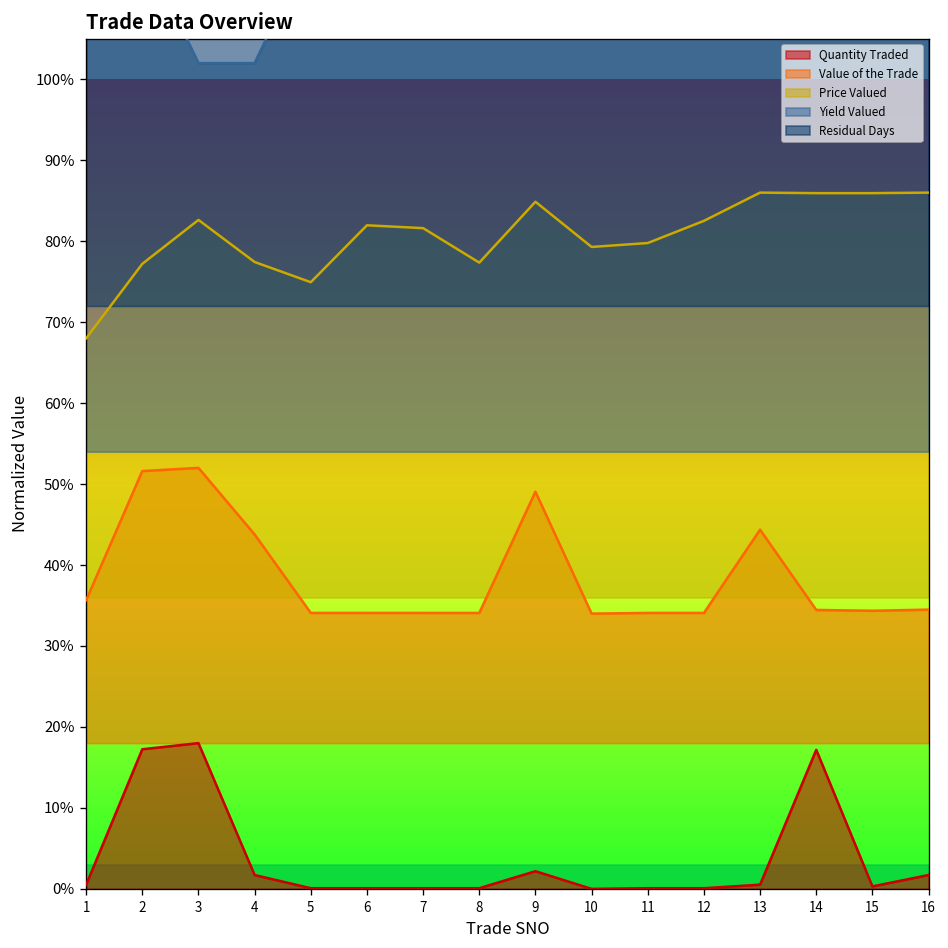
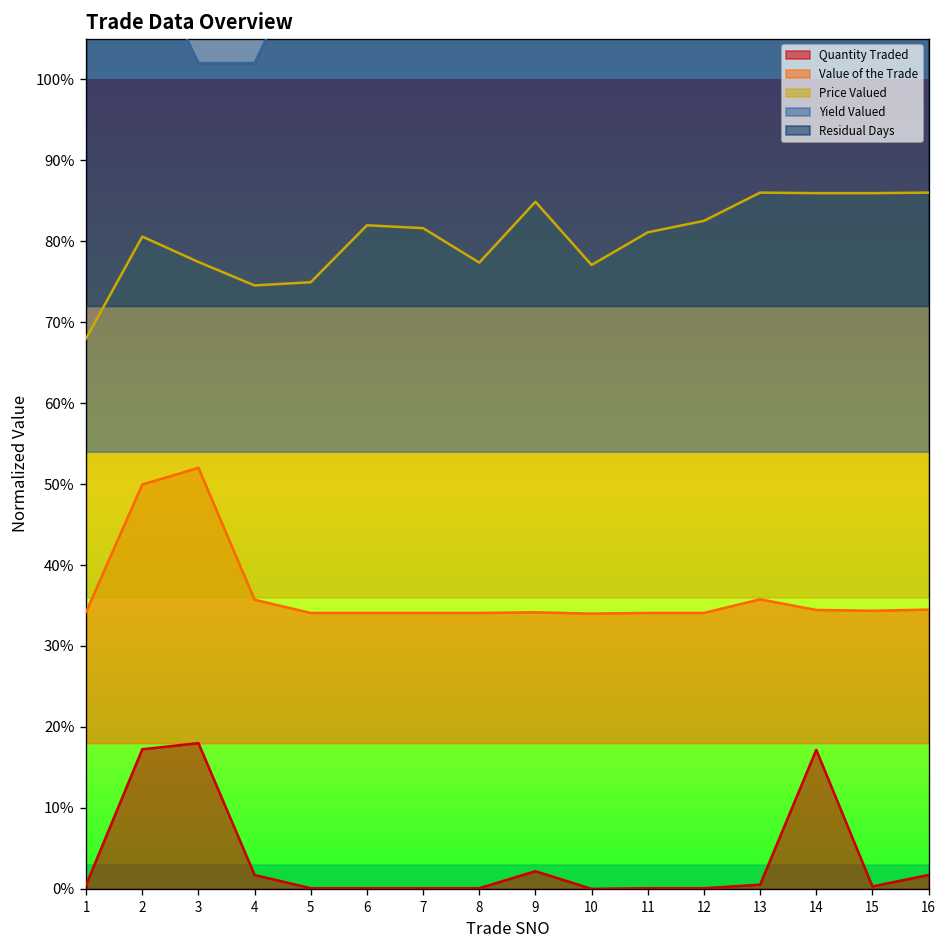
Value of the Trade, 1: 36% -> 34%
Value of the Trade, 2: 52% -> 50%
Price Valued, 2: 77% -> 81%
Price Valued, 3: 83% -> 77%
Value of the Trade, 4: 44% -> 36%
Price Valued, 4: 77% -> 75%
Value of the Trade, 9: 49% -> 34%
Price Valued, 10: 79% -> 77%
Price Valued, 11: 80% -> 81%
Value of the Trade, 13: 44% -> 36%
